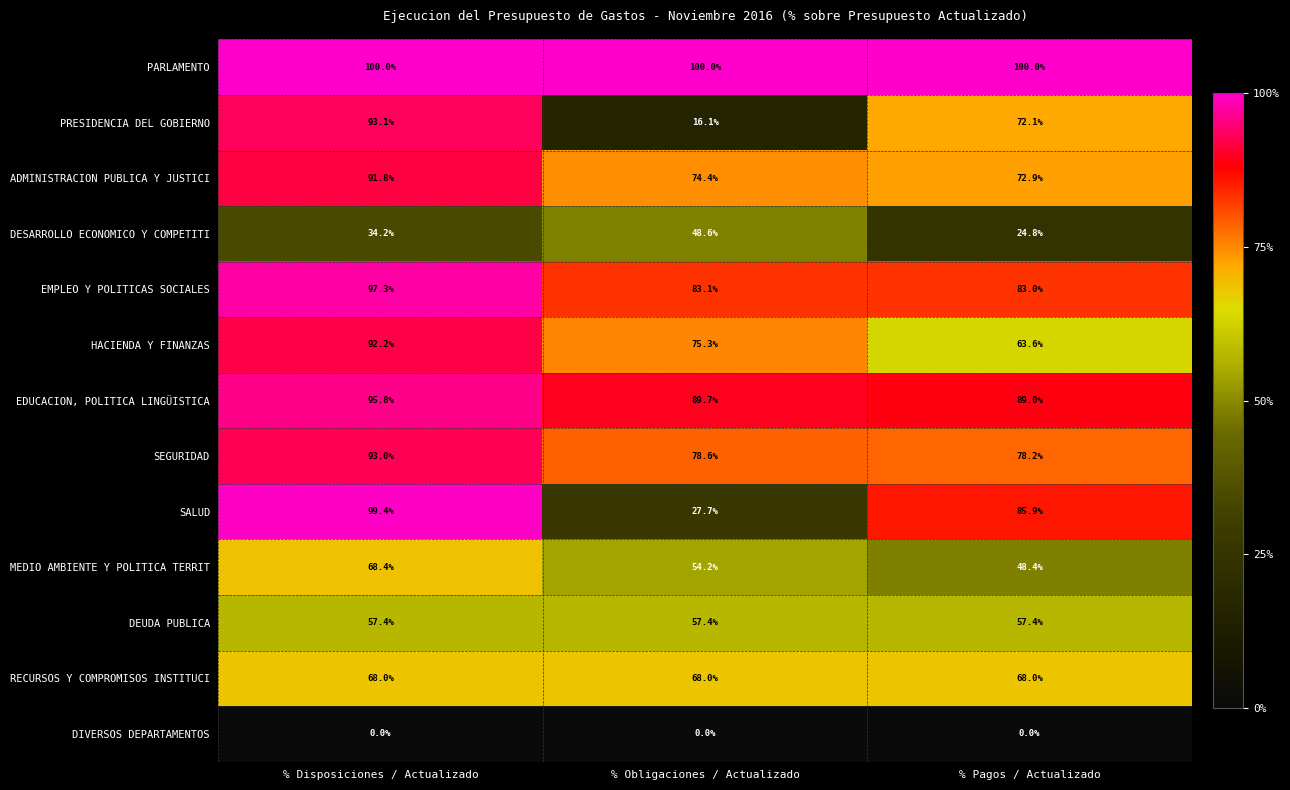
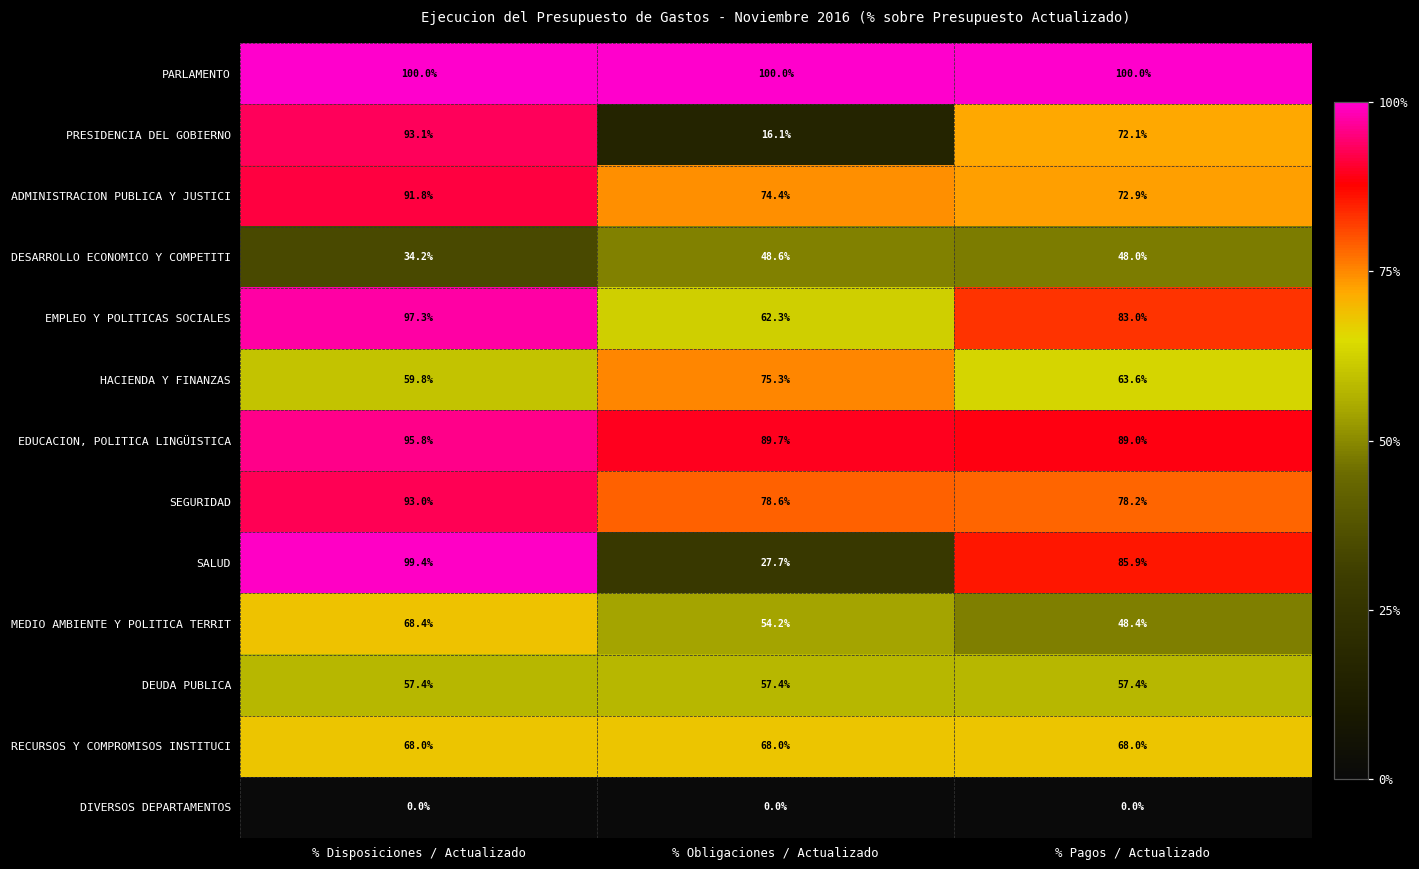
DESARROLLO ECONOMICO Y COMPETITI, % Pagos / Actualizado: 24.8% -> 48.0%
EMPLEO Y POLITICAS SOCIALES, % Obligaciones / Actualizado: 83.1% -> 62.3%
HACIENDA Y FINANZAS, % Disposiciones / Actualizado: 92.2% -> 59.8%
